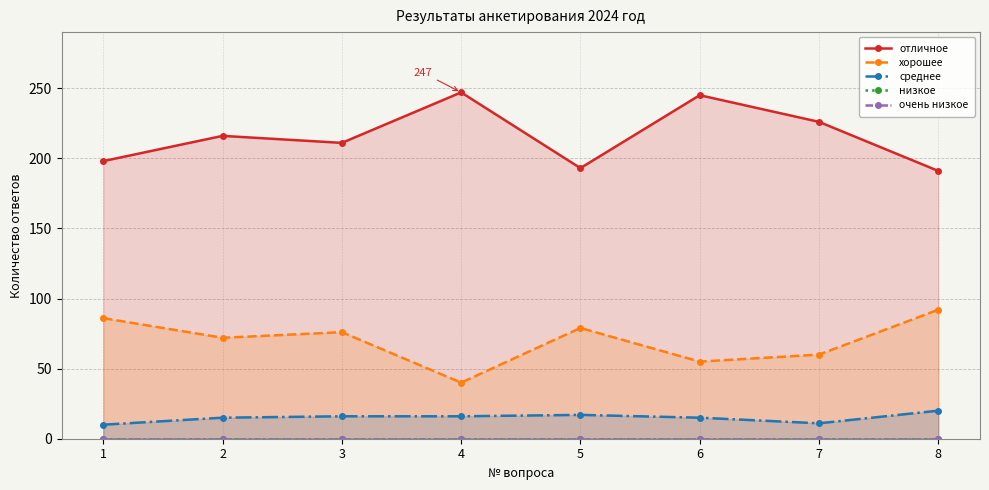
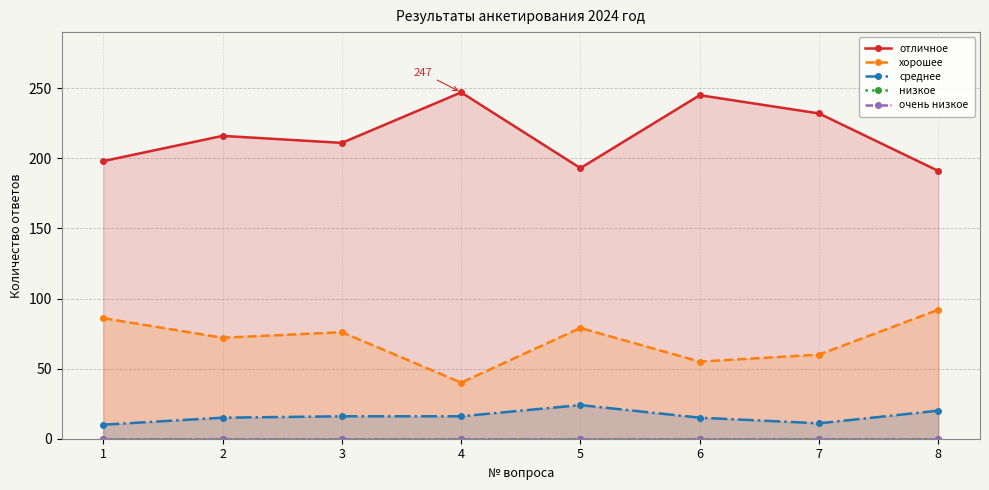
среднее, 5: 17 -> 24
отличное, 7: 226 -> 232
